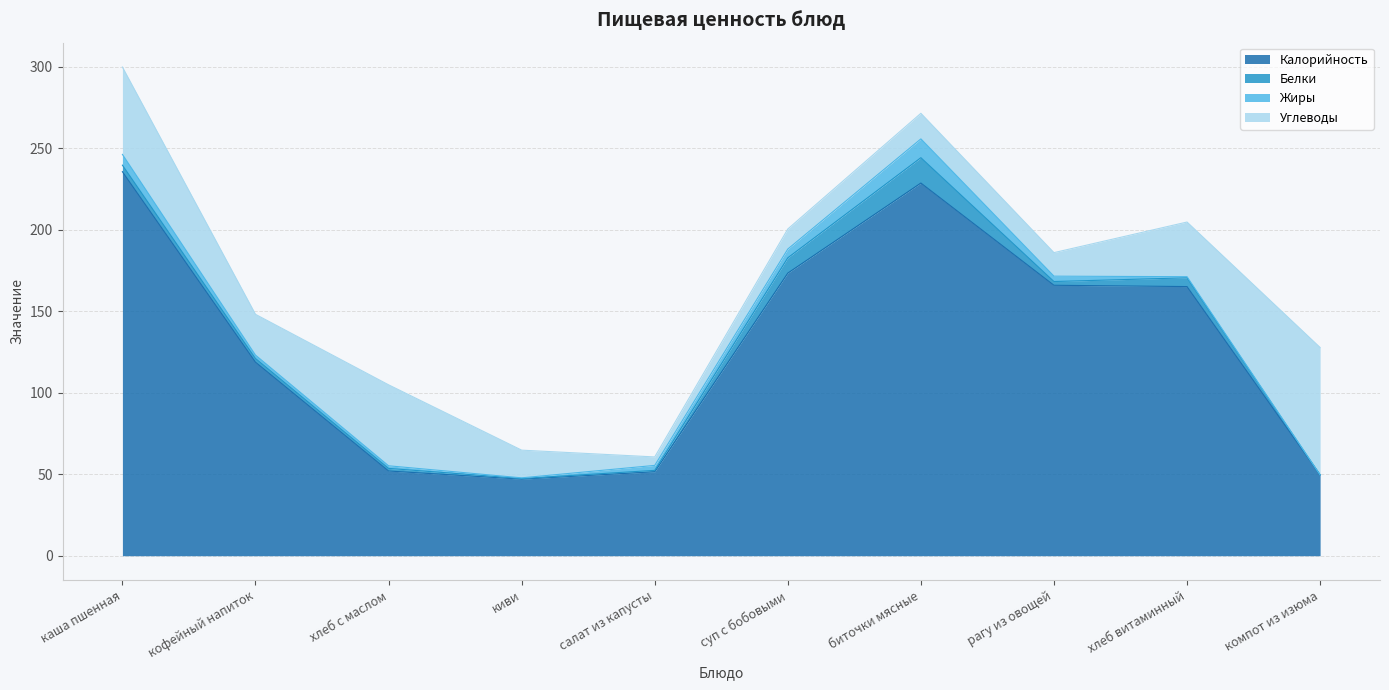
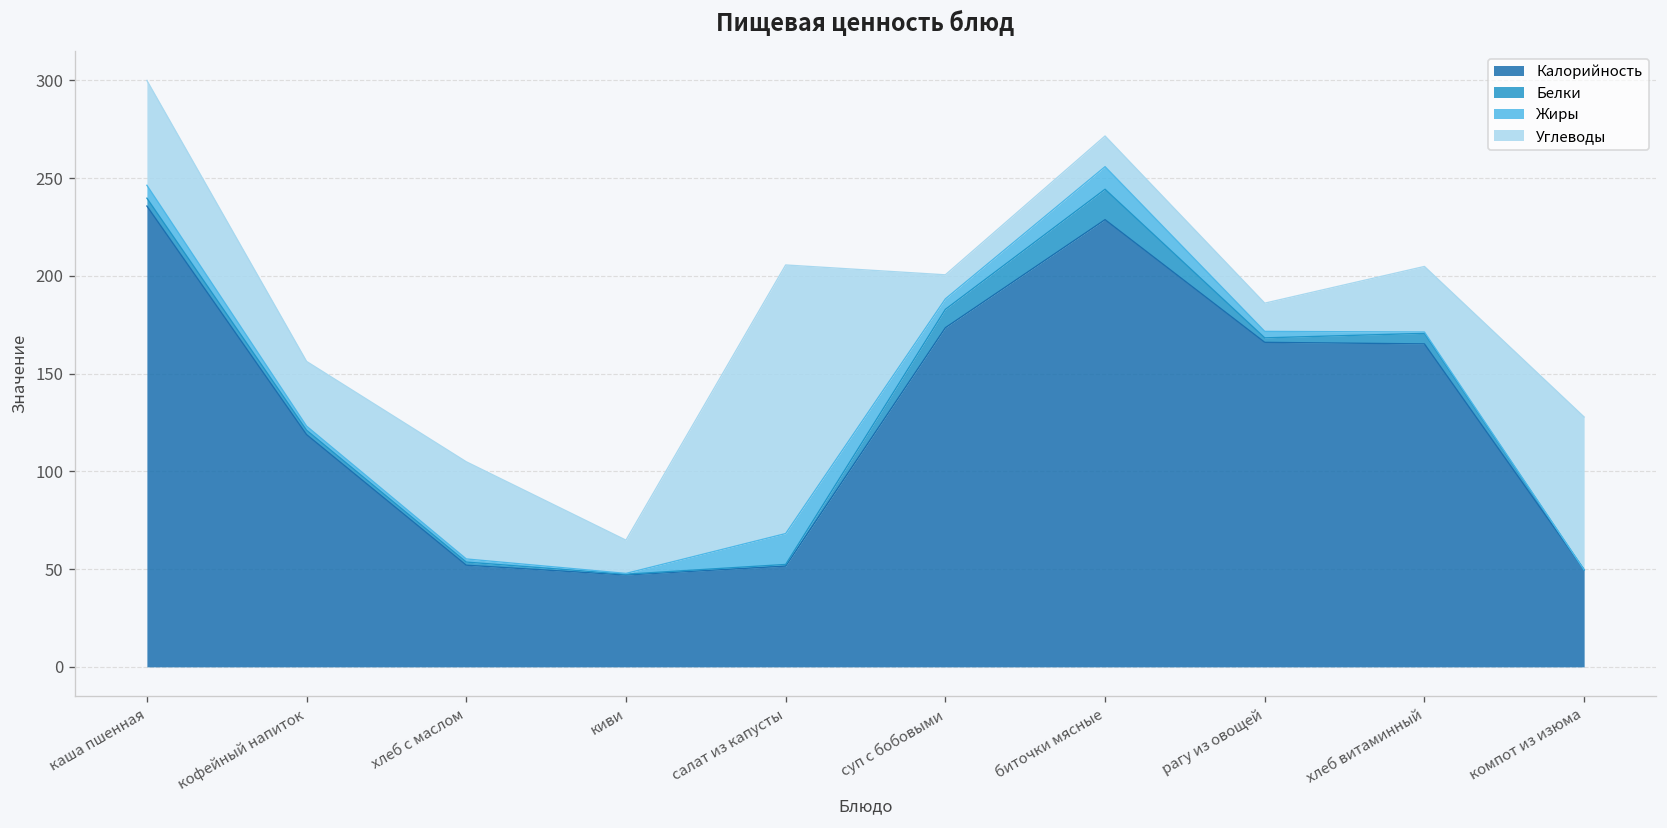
Углеводы, кофейный напиток: 25 -> 33
Жиры, салат из капусты: 3 -> 16
Углеводы, салат из капусты: 5 -> 137
